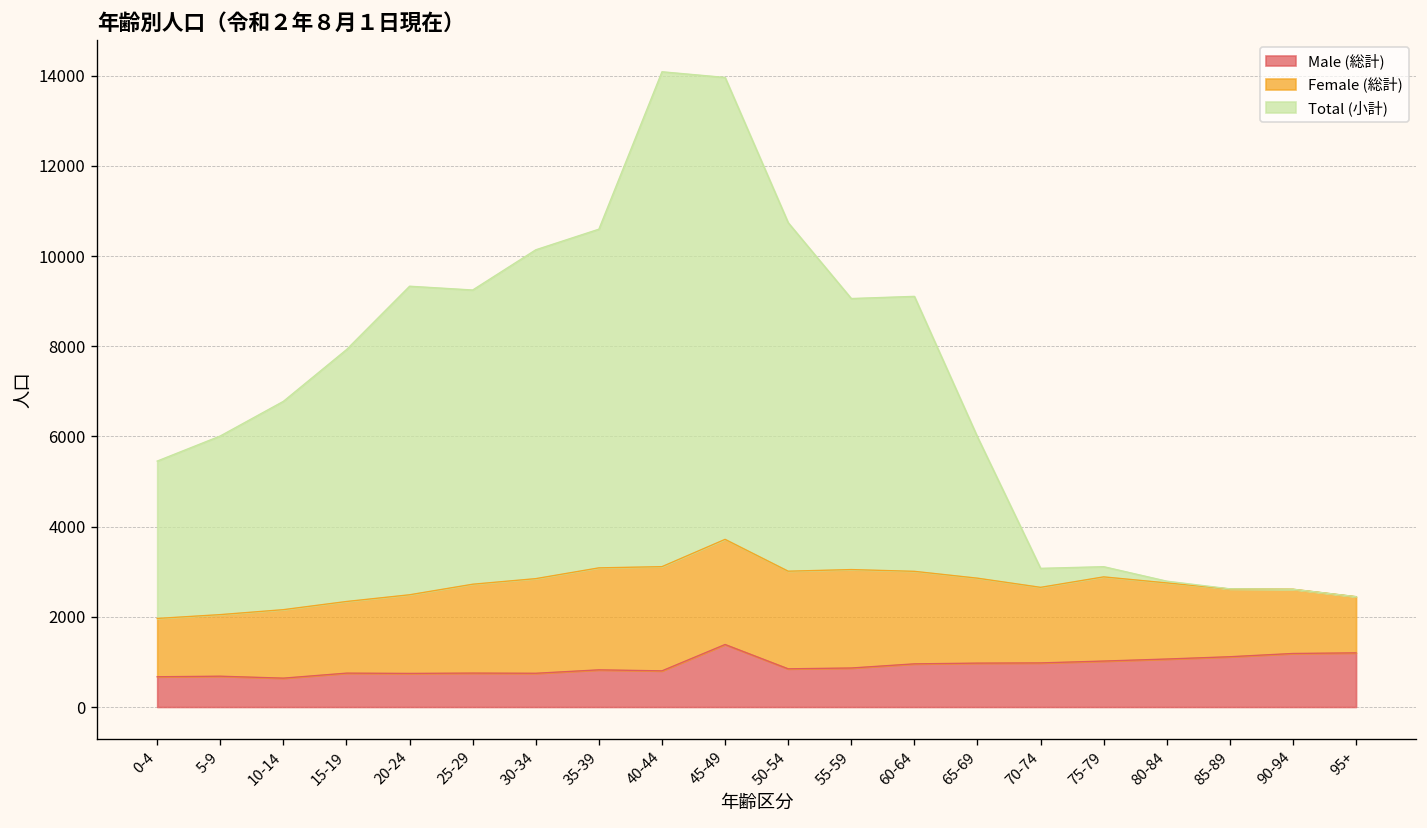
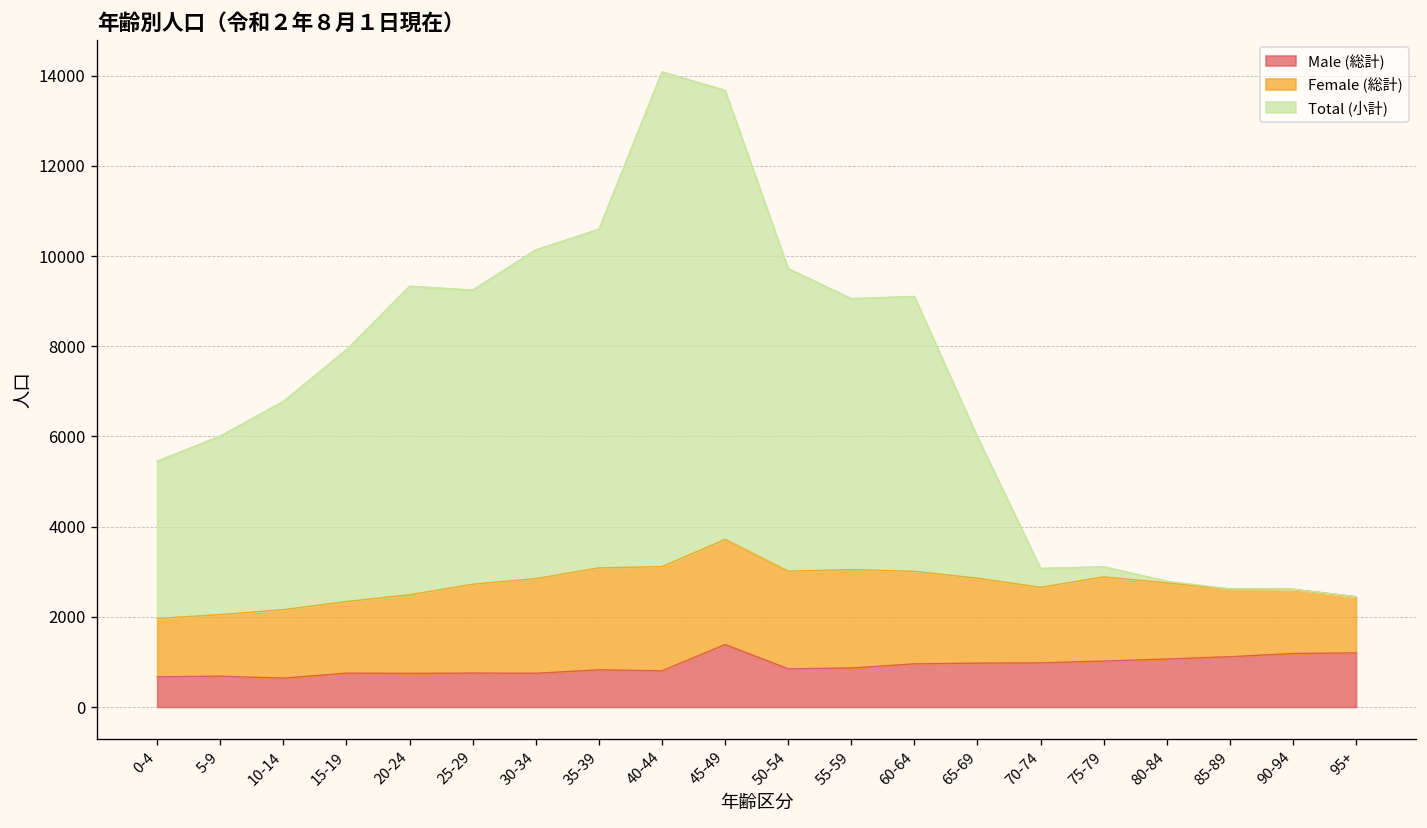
Total (小計), 45-49: 10200 -> 10000
Total (小計), 50-54: 7700 -> 6700
